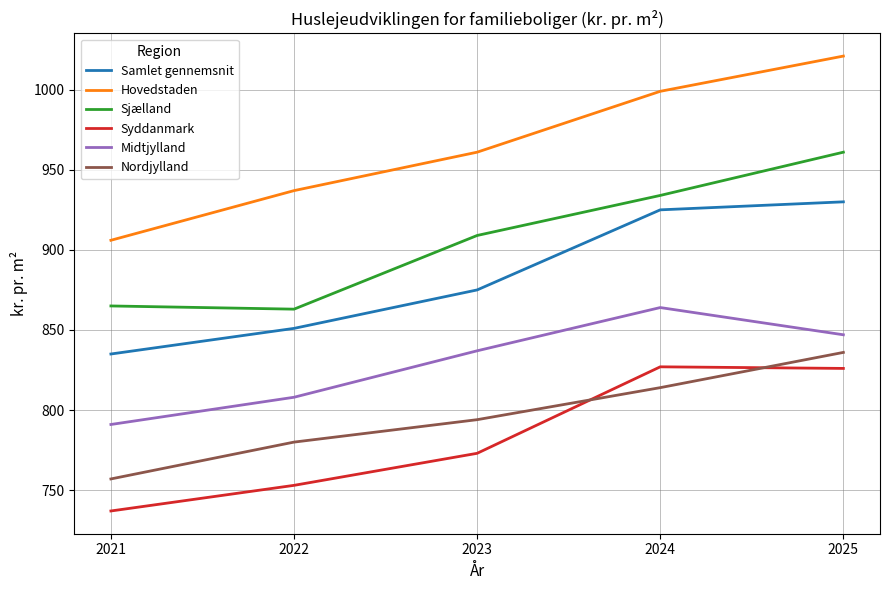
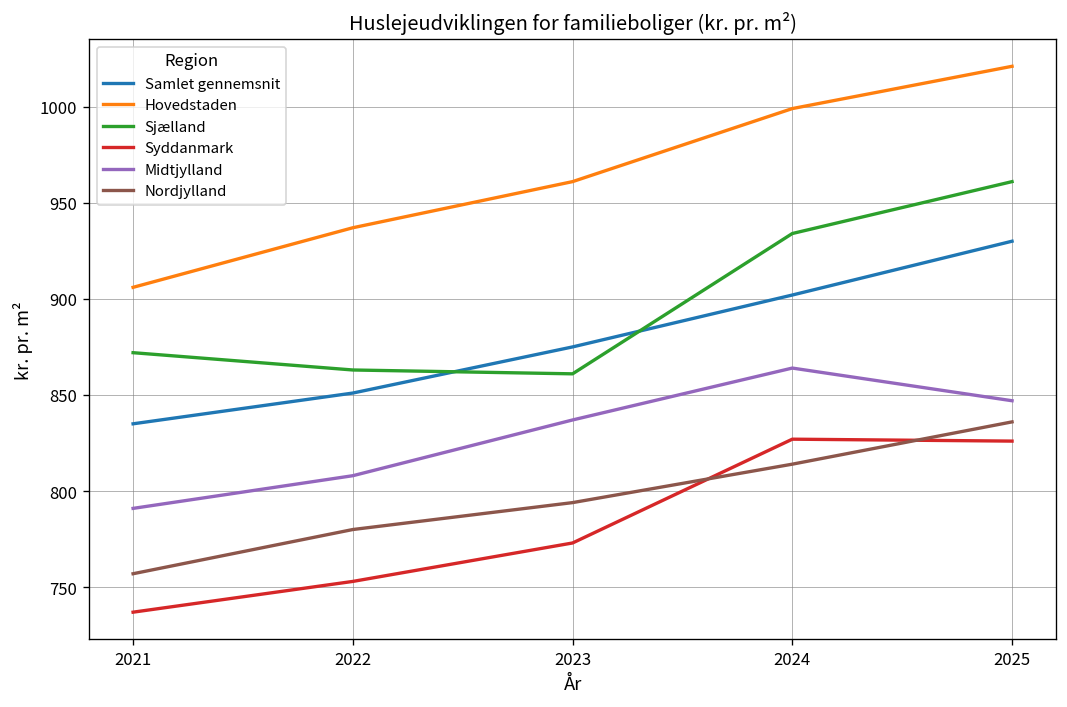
Sjælland, 2021: 865 -> 872
Sjælland, 2023: 909 -> 861
Samlet gennemsnit, 2024: 925 -> 902
